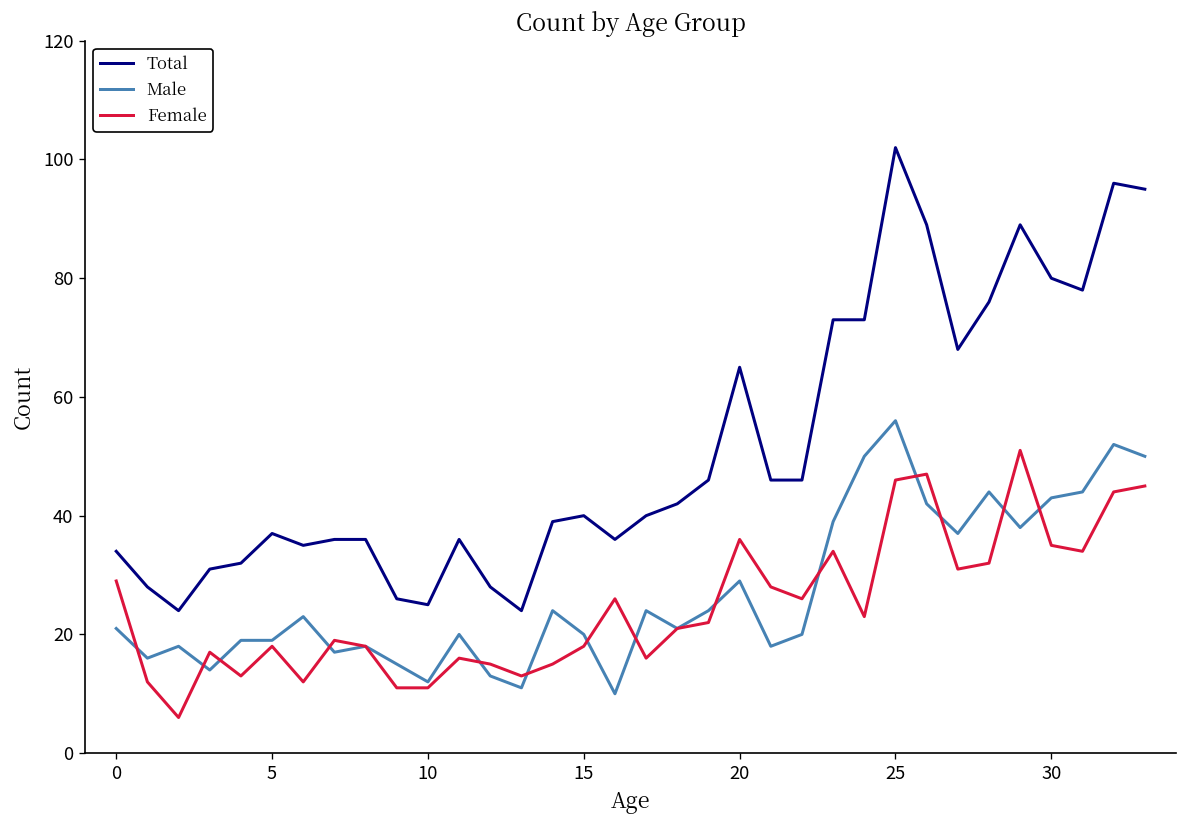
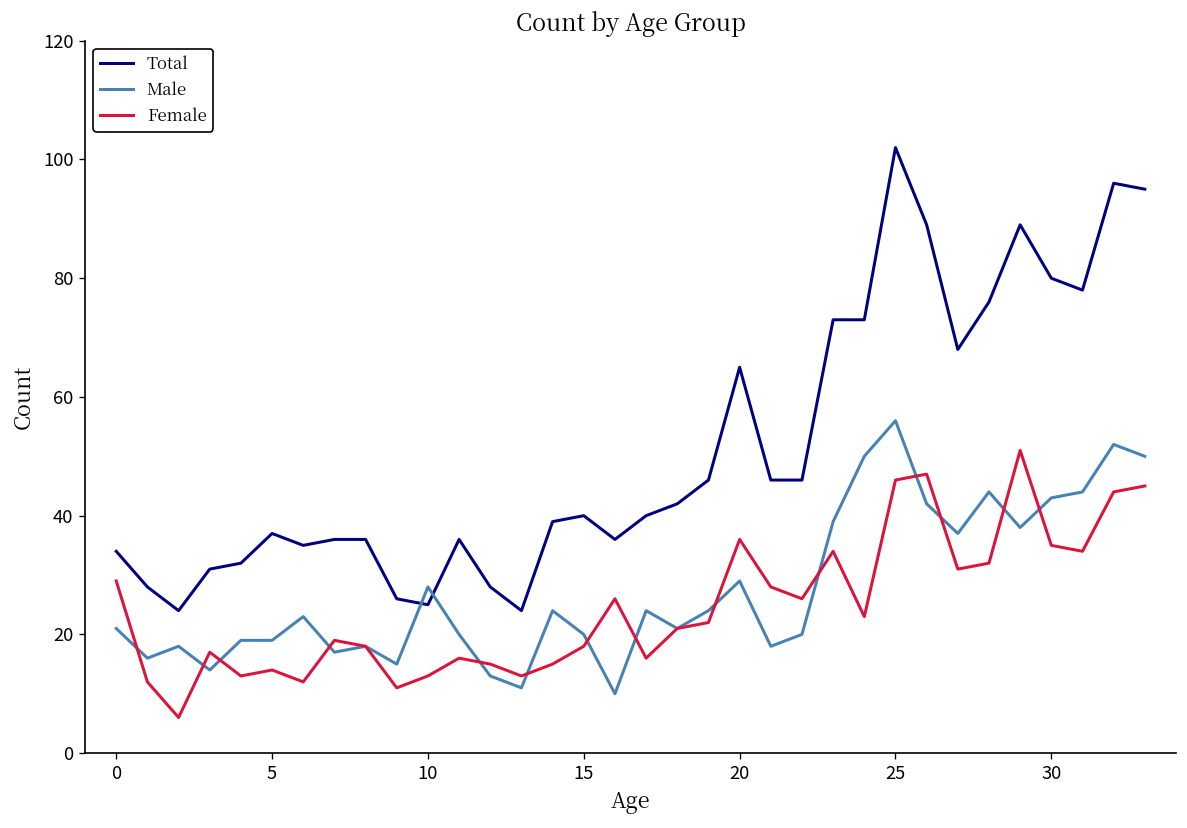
Female, 5: 18 -> 14
Male, 10: 12 -> 28
Female, 10: 11 -> 13
